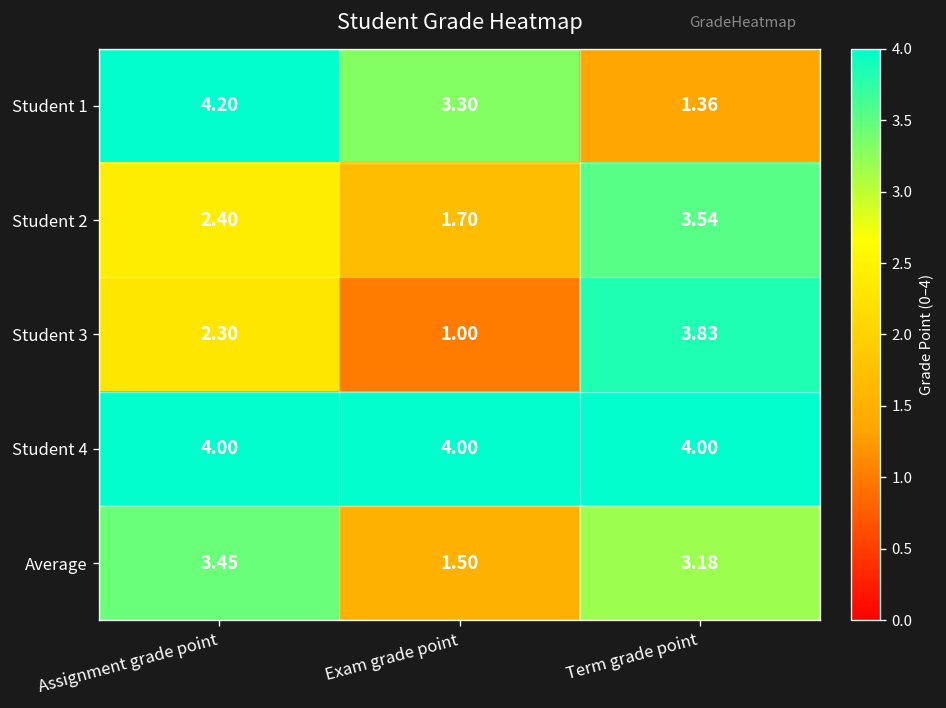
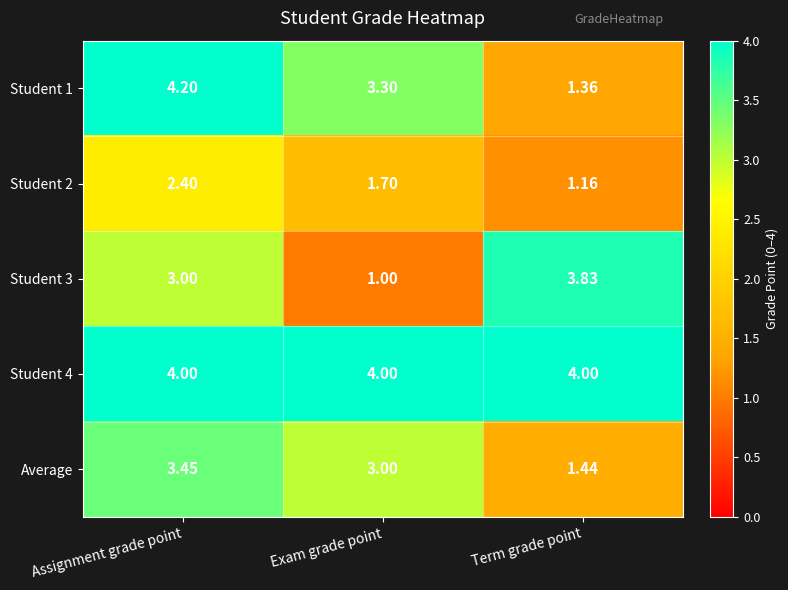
Student 2, Term grade point: 3.54 -> 1.16
Student 3, Assignment grade point: 2.30 -> 3.00
Average, Exam grade point: 1.50 -> 3.00
Average, Term grade point: 3.18 -> 1.44
